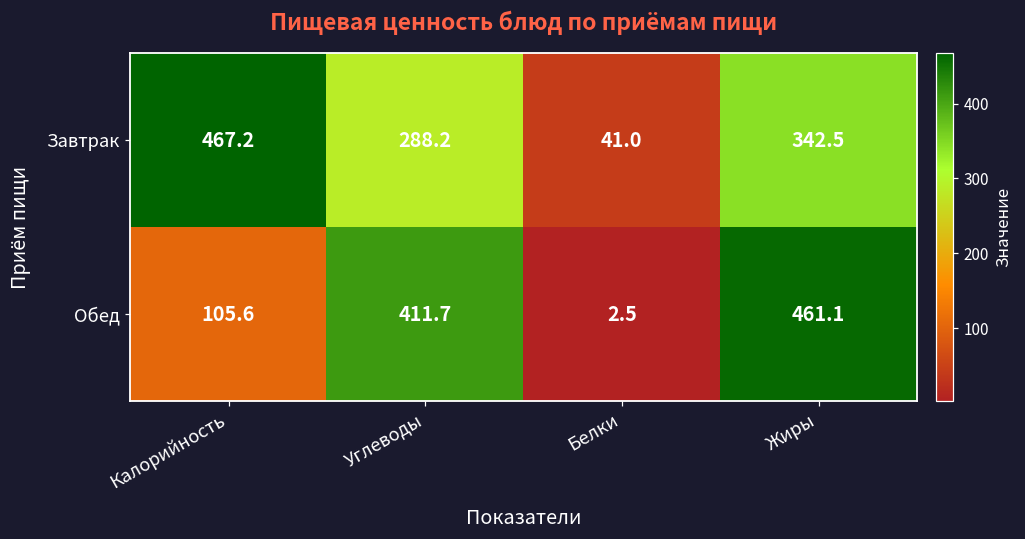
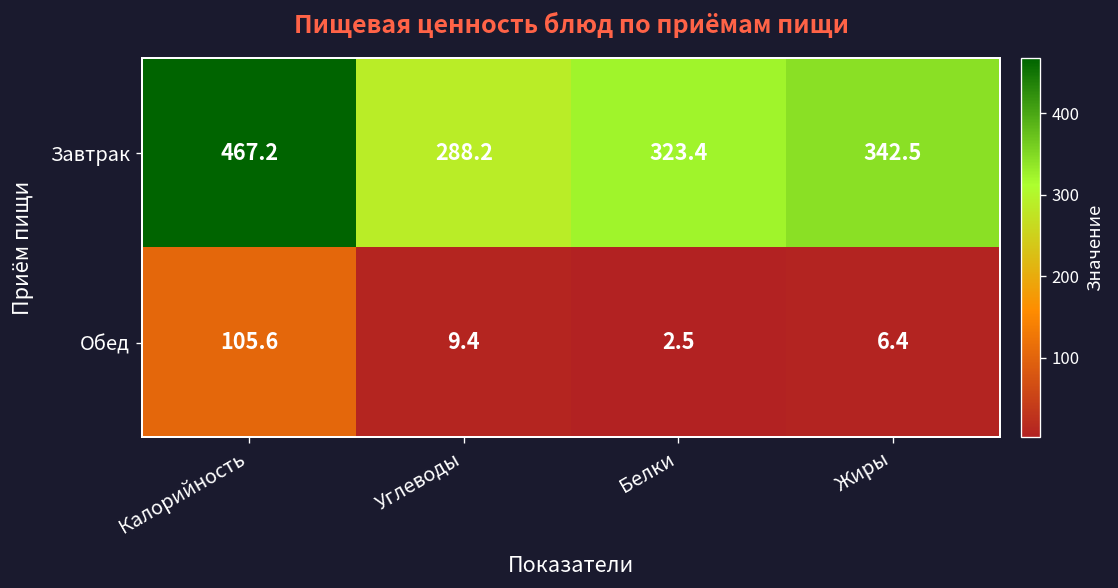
Завтрак, Белки: 41.0 -> 323.4
Обед, Углеводы: 411.7 -> 9.4
Обед, Жиры: 461.1 -> 6.4
